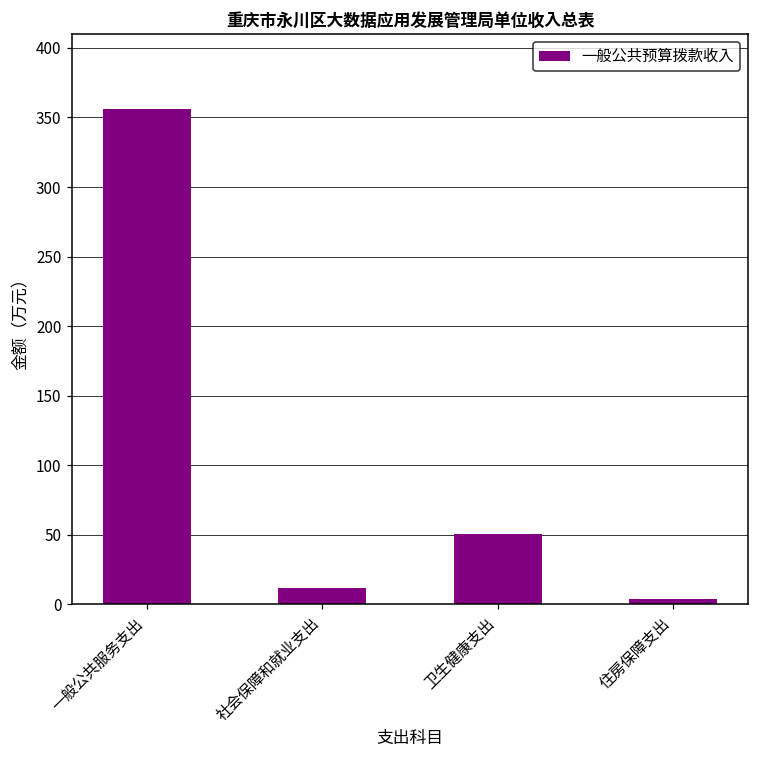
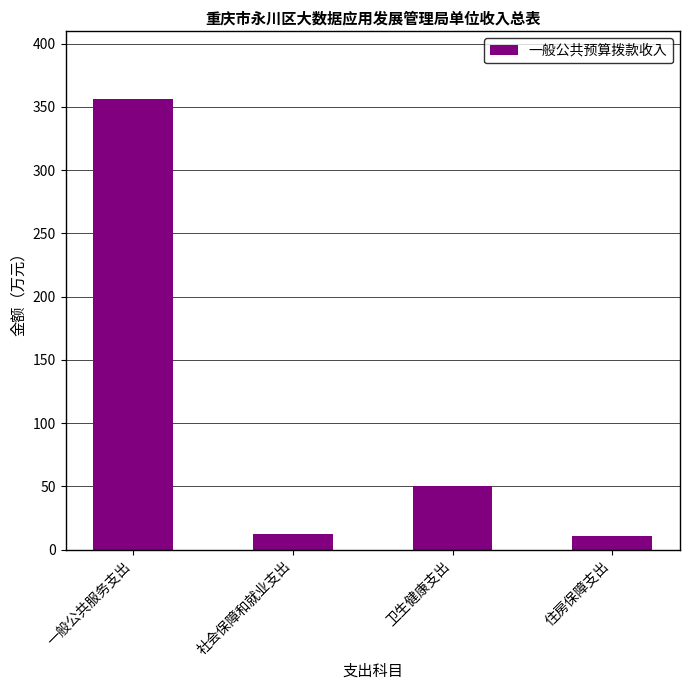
住房保障支出: 4 -> 10
